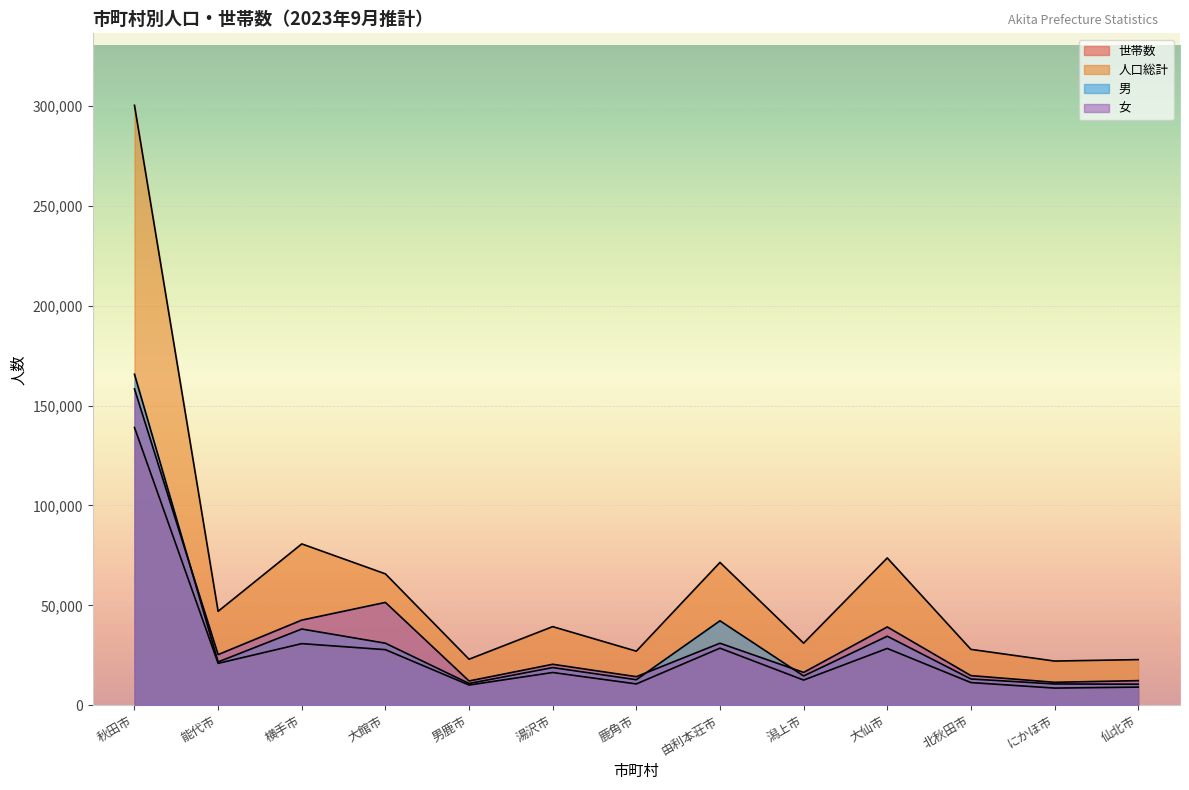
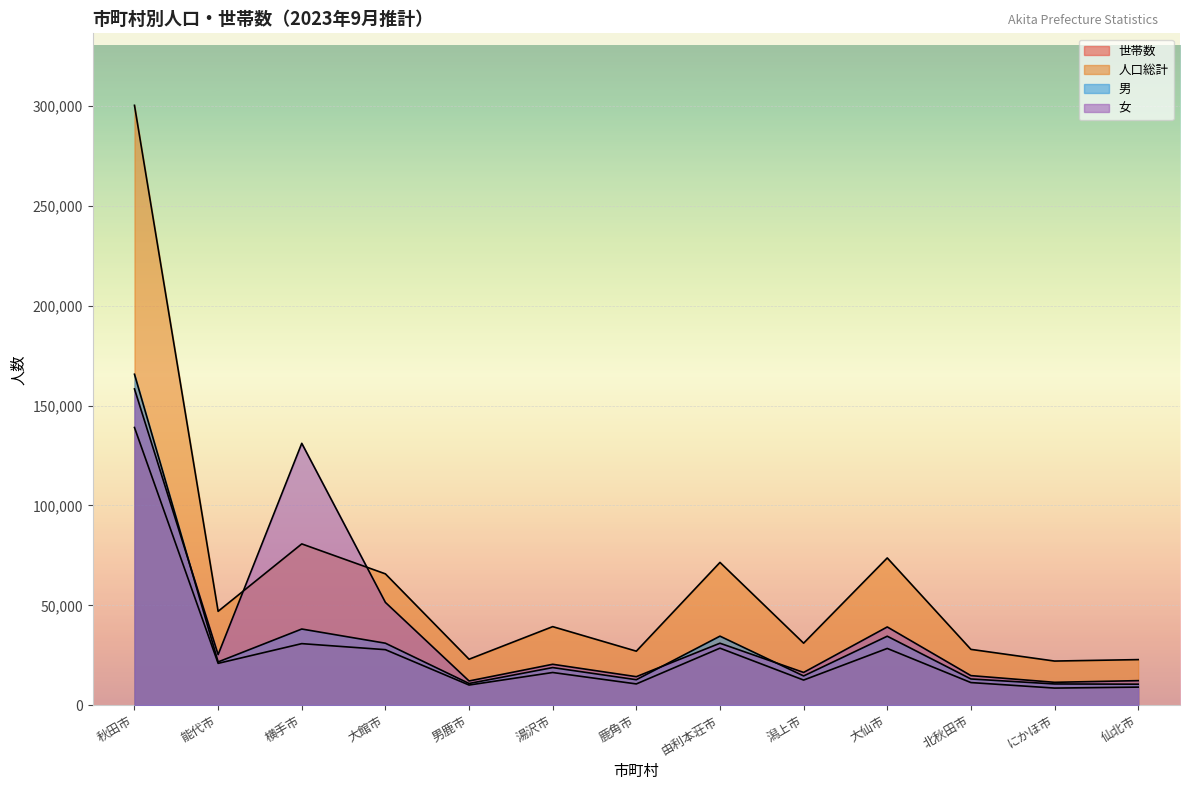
女, 横手市: 43,000 -> 131,000
男, 由利本荘市: 42,000 -> 35,000
